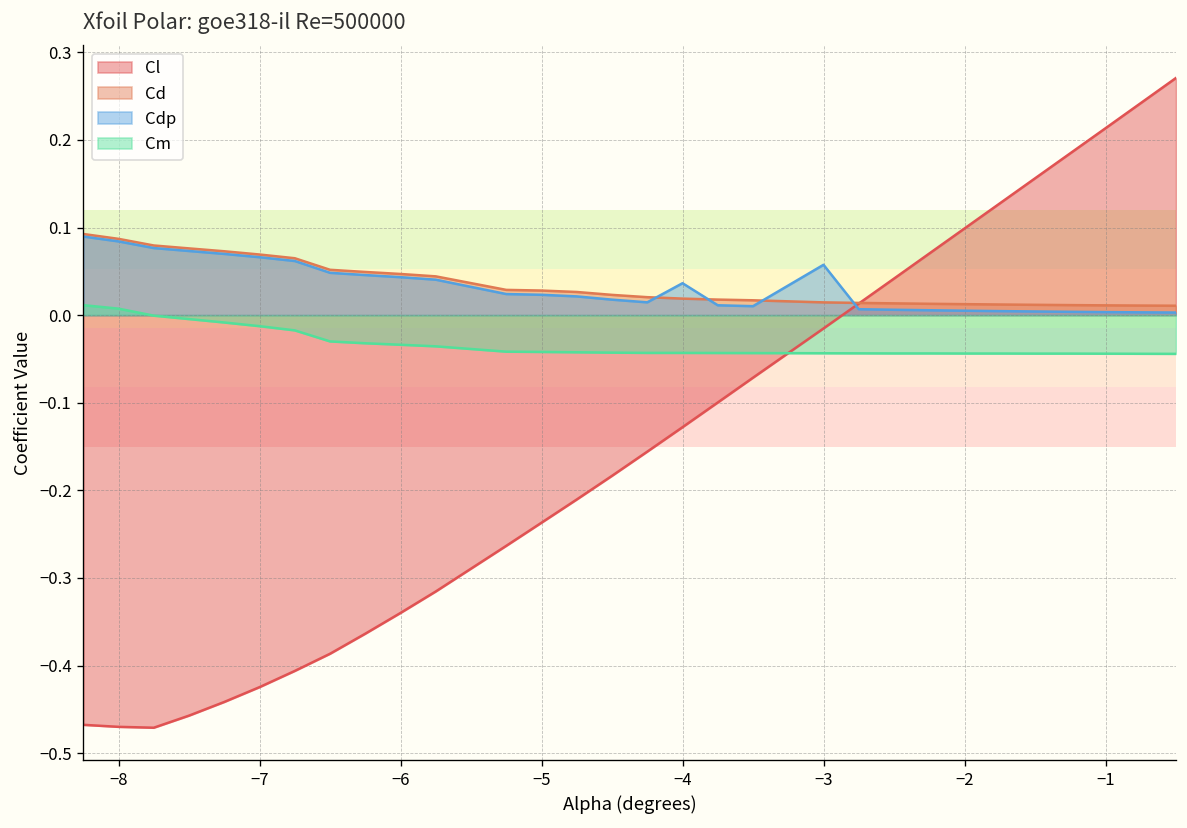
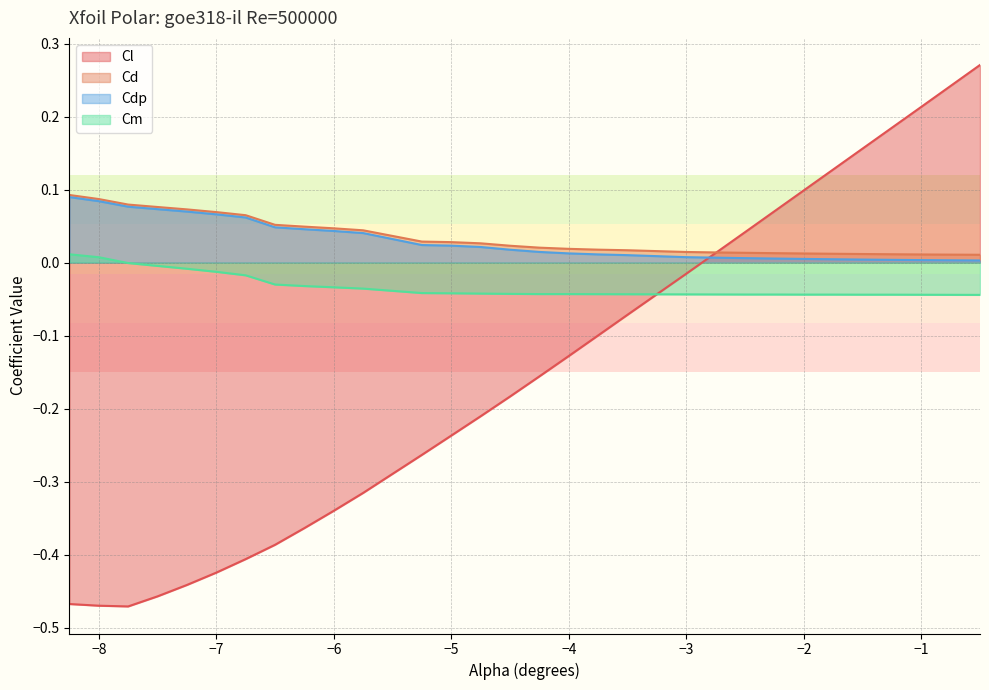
Cdp, −4: 0.04 -> 0.01
Cdp, −3: 0.06 -> 0.01
